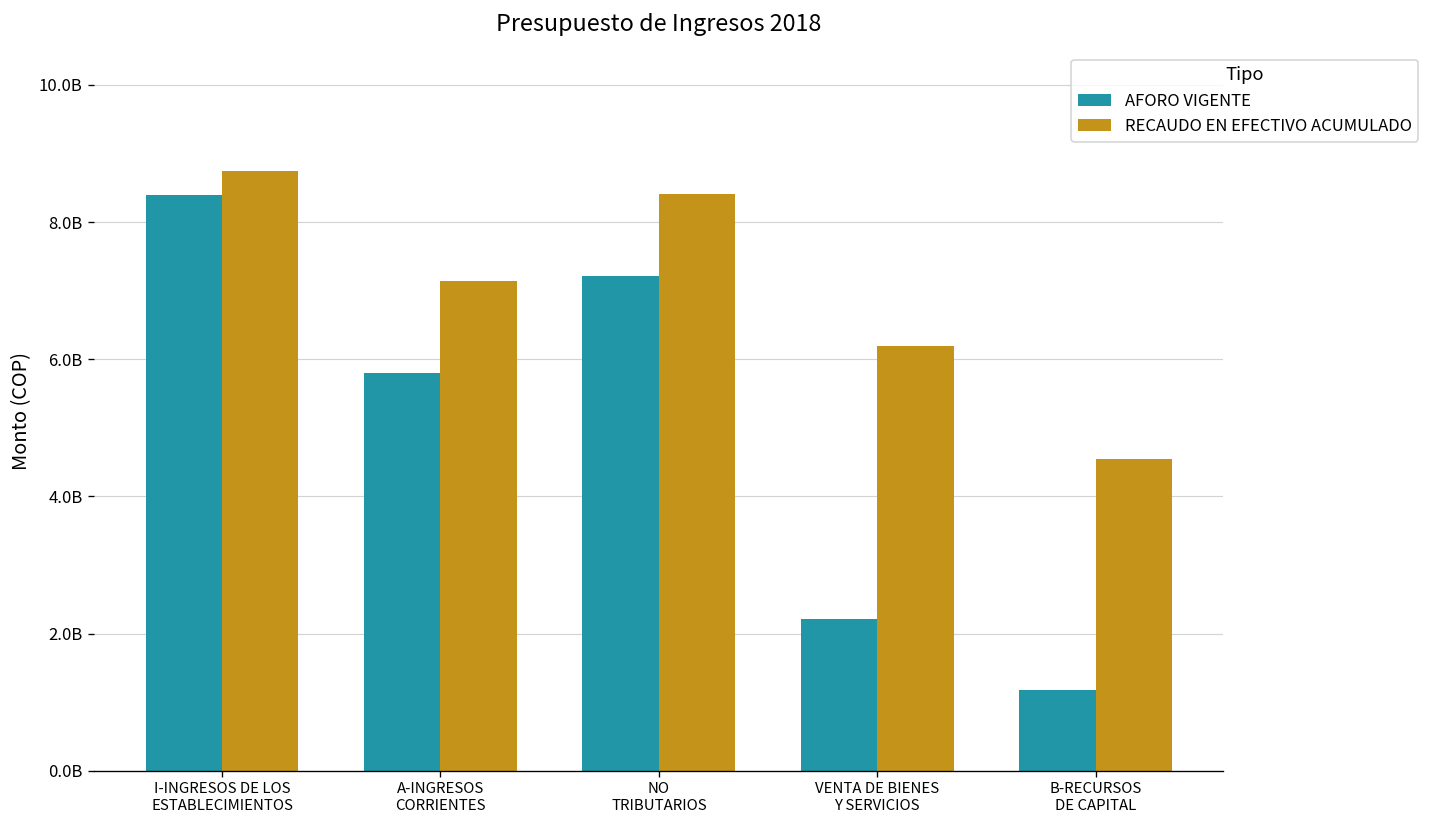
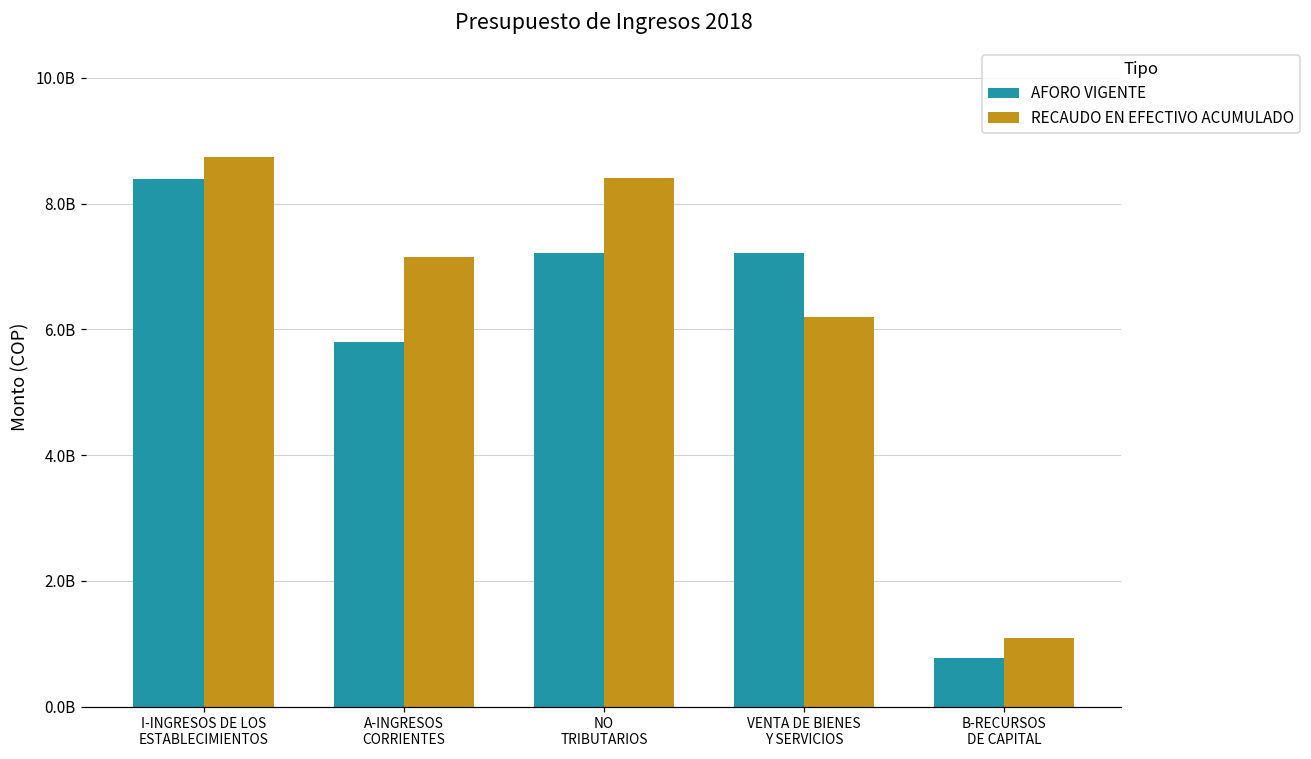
AFORO VIGENTE, VENTA DE BIENES Y SERVICIOS: 2200000000 -> 7200000000
AFORO VIGENTE, B-RECURSOS DE CAPITAL: 1200000000 -> 800000000
RECAUDO EN EFECTIVO ACUMULADO, B-RECURSOS DE CAPITAL: 4600000000 -> 1100000000
